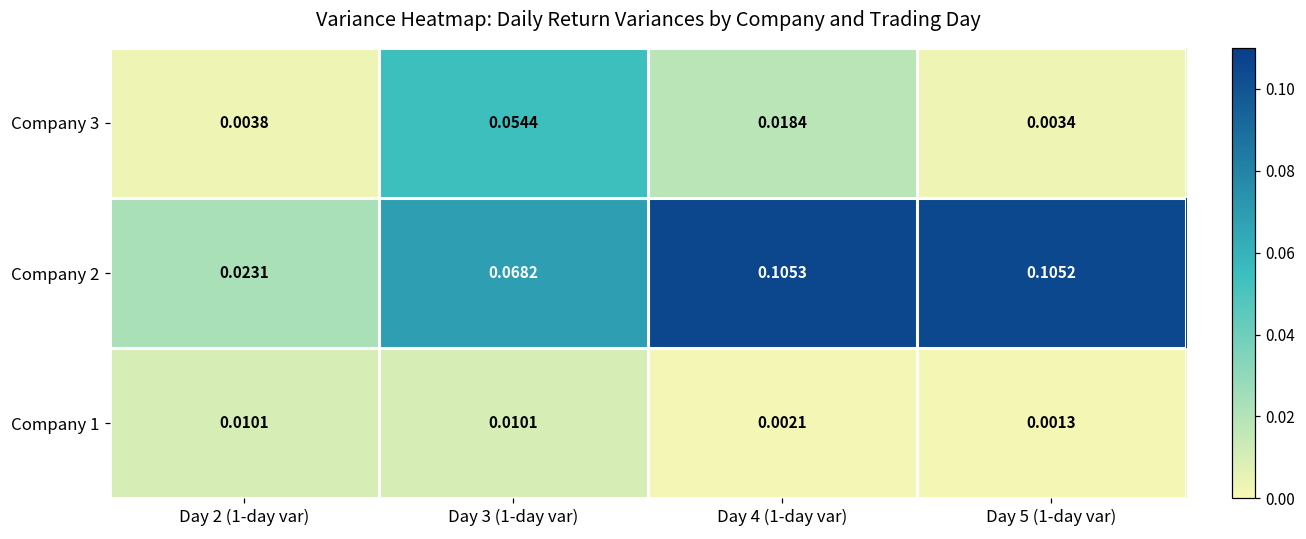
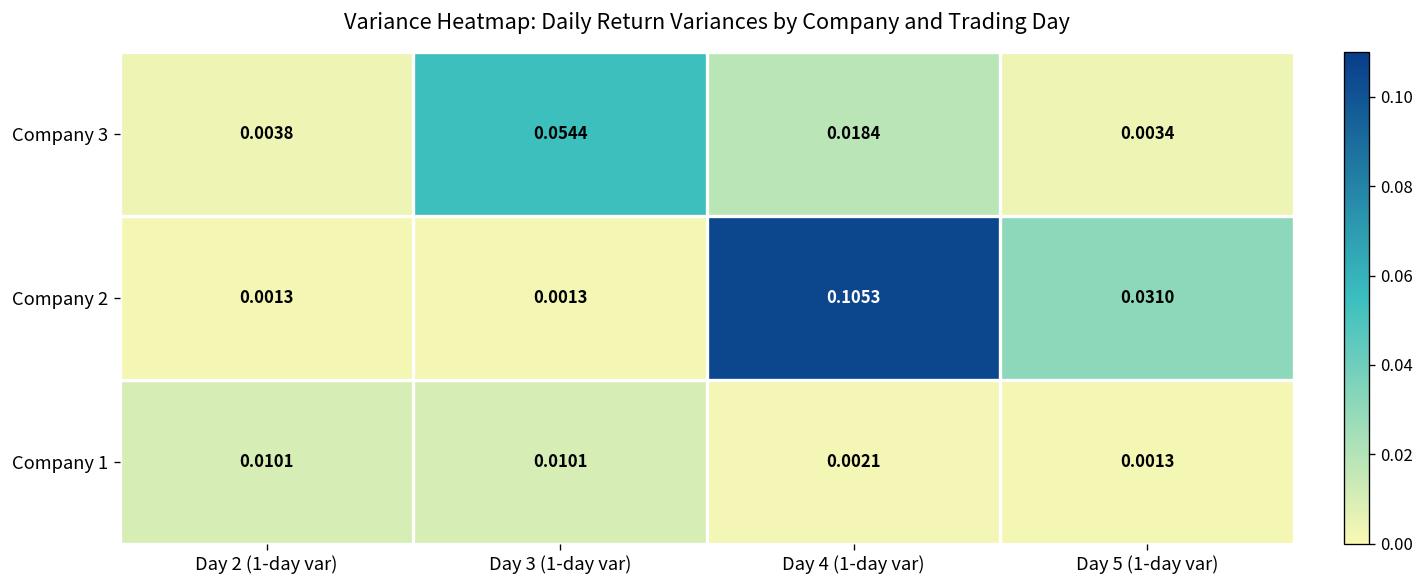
Company 2, Day 2 (1-day var): 0.0231 -> 0.0013
Company 2, Day 3 (1-day var): 0.0682 -> 0.0013
Company 2, Day 5 (1-day var): 0.1052 -> 0.0310
